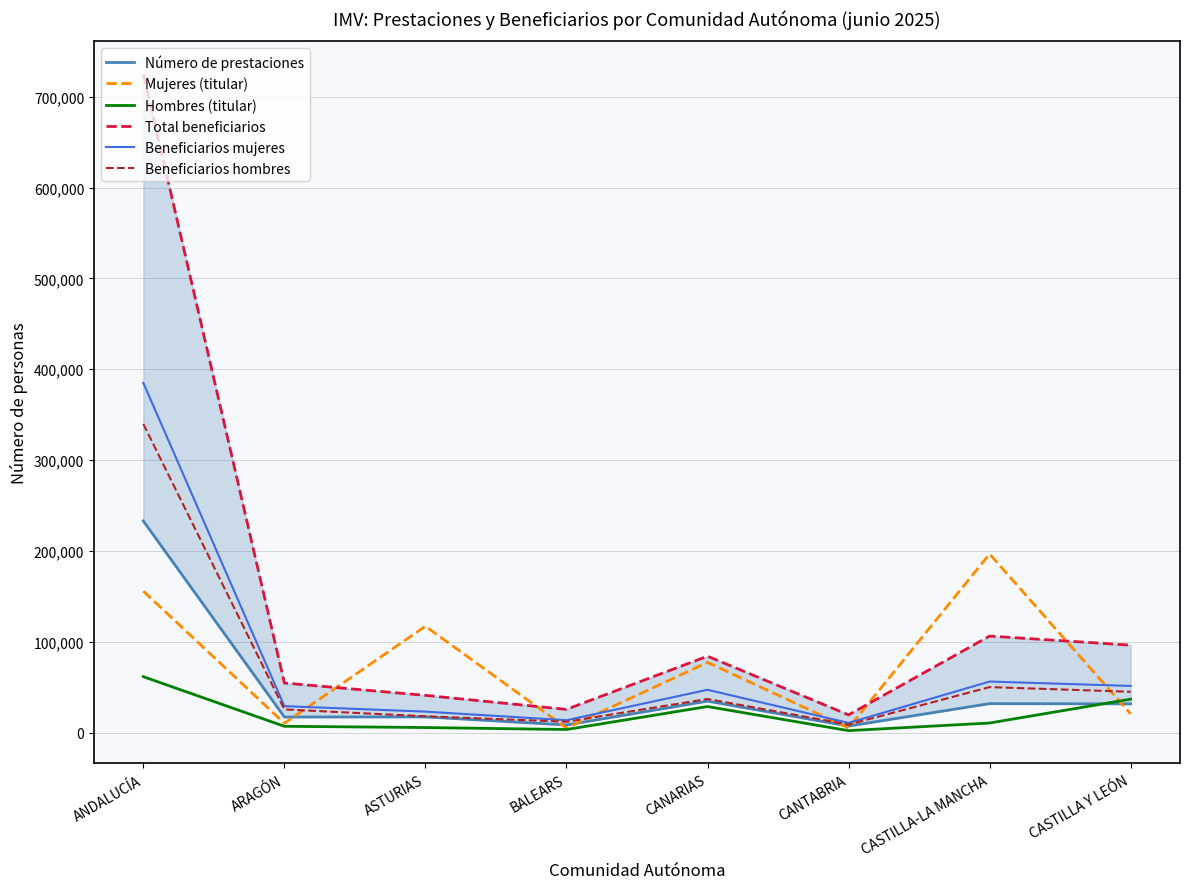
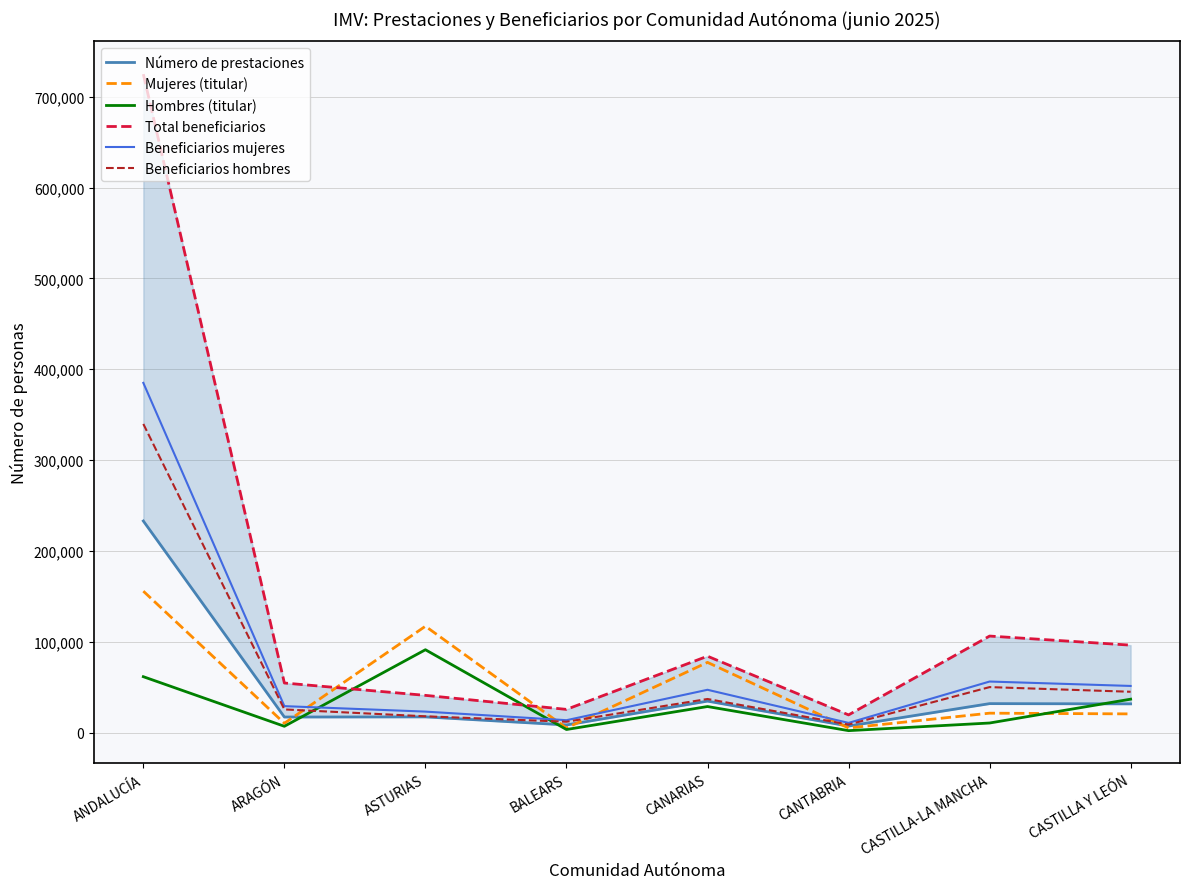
Hombres (titular), ASTURIAS: 10,000 -> 90,000
Mujeres (titular), CASTILLA-LA MANCHA: 200,000 -> 20,000
